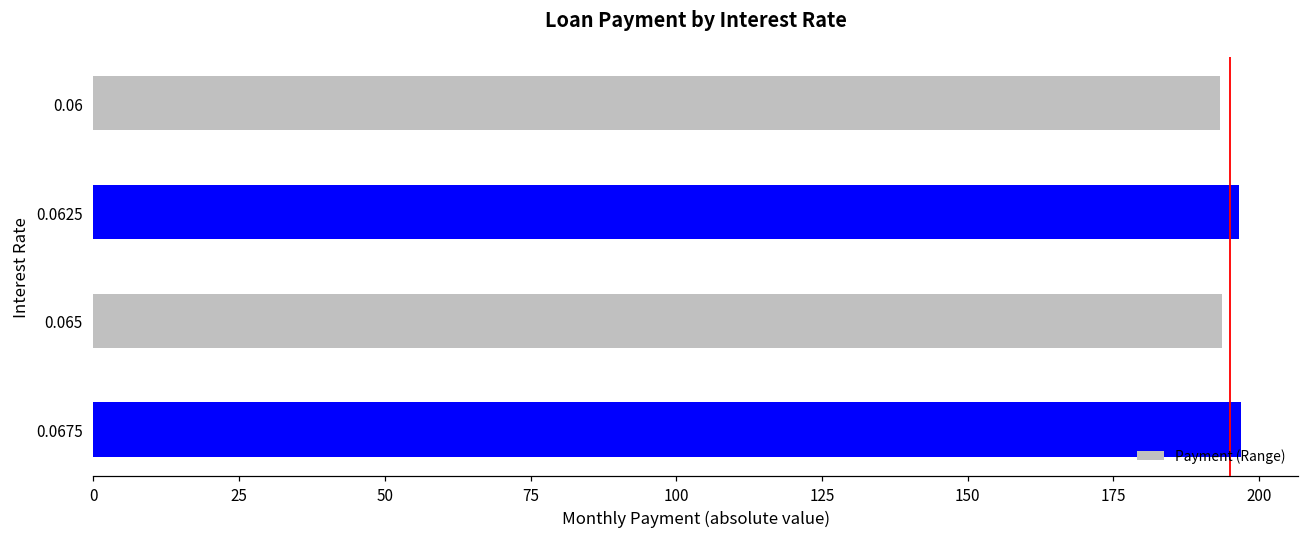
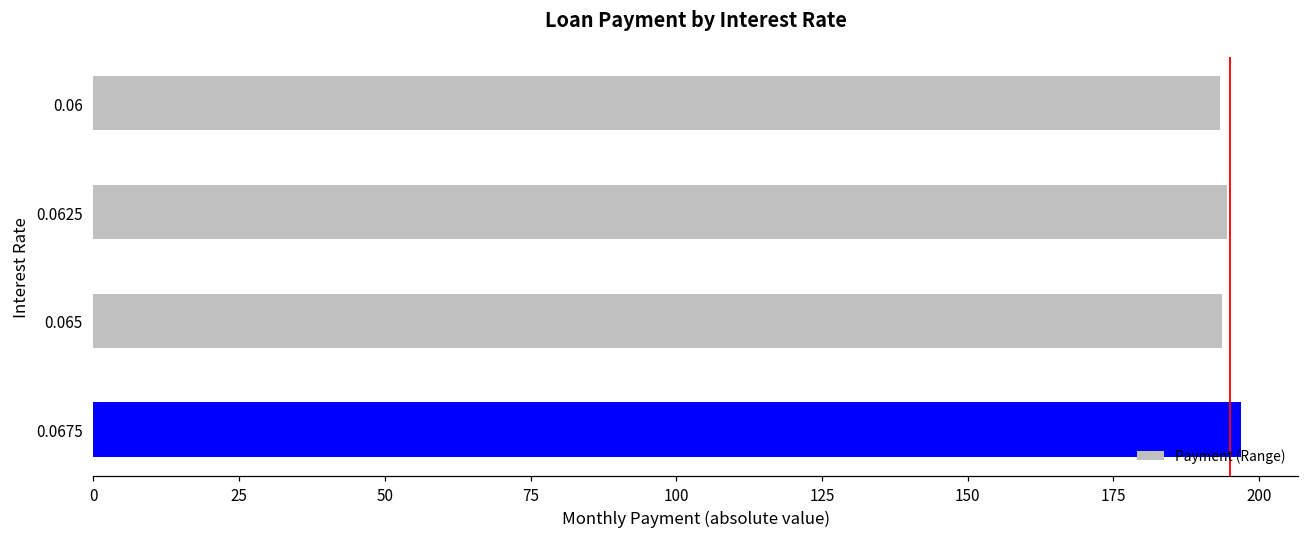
0.0625: 197 -> 194
